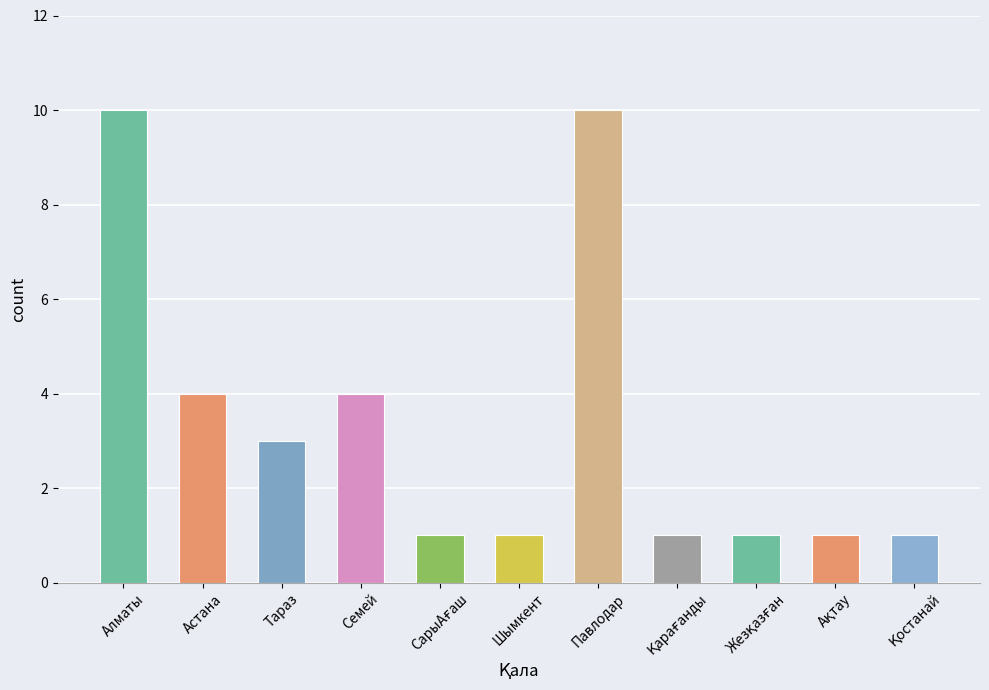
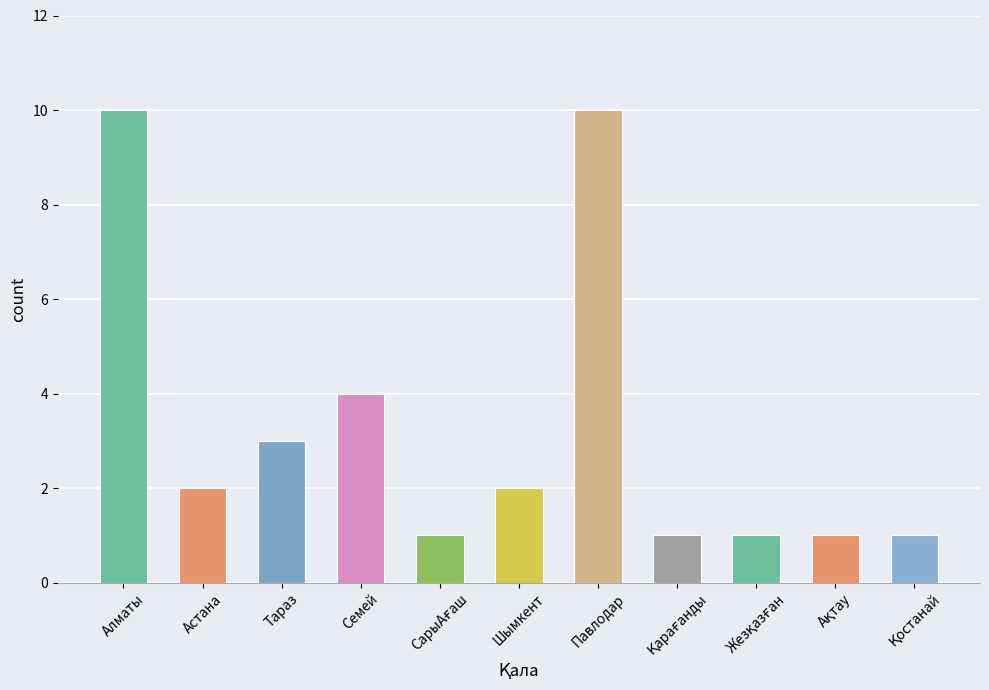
Астана: 4 -> 2
Шымкент: 1 -> 2
